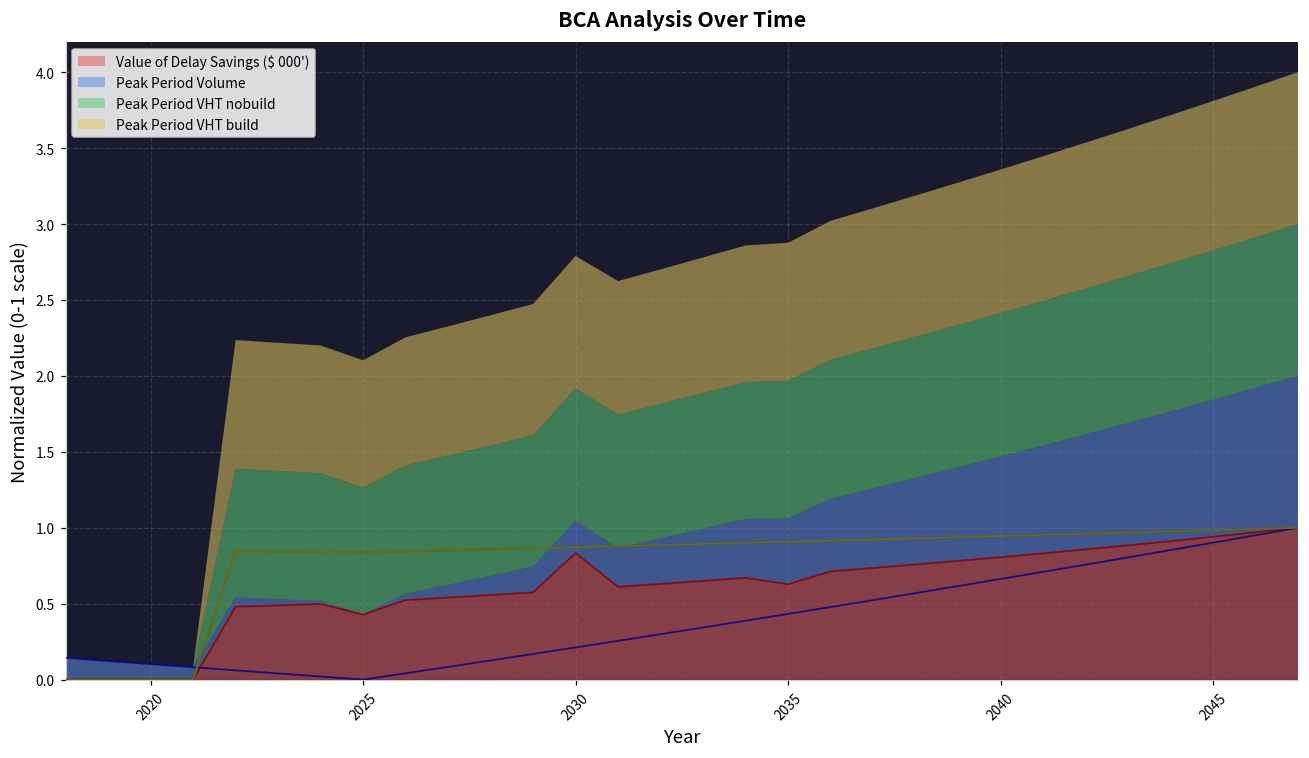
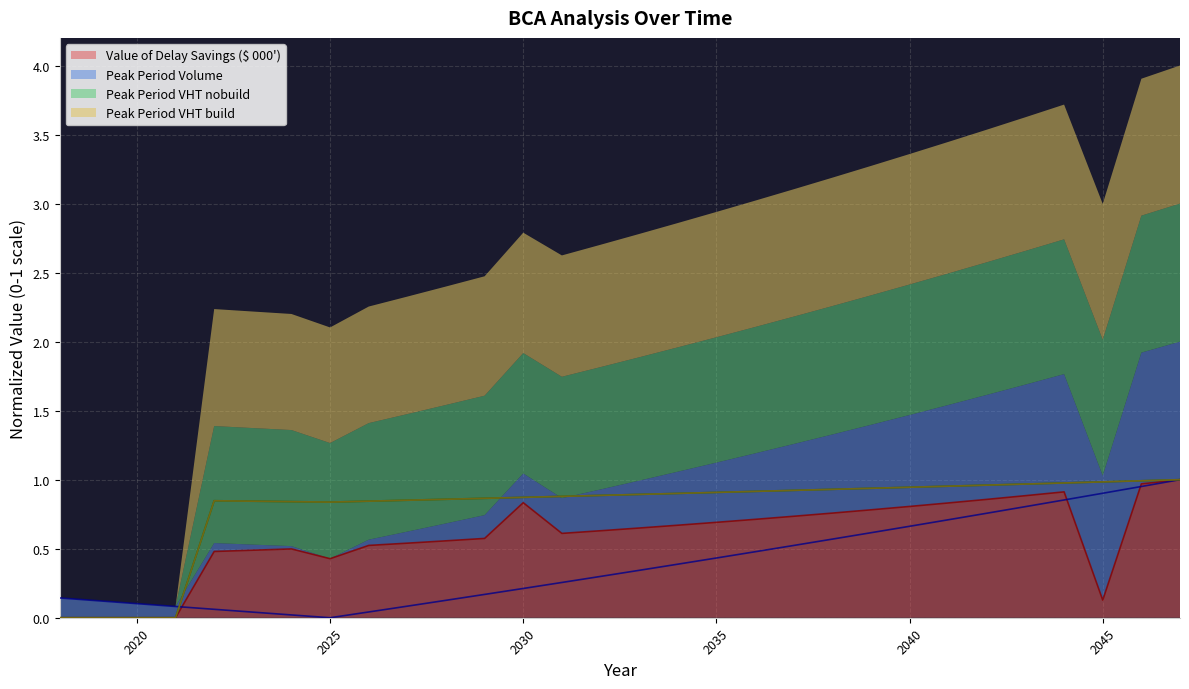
Value of Delay Savings ($ 000'), 2035: 0.63 -> 0.69
Value of Delay Savings ($ 000'), 2045: 0.94 -> 0.13
